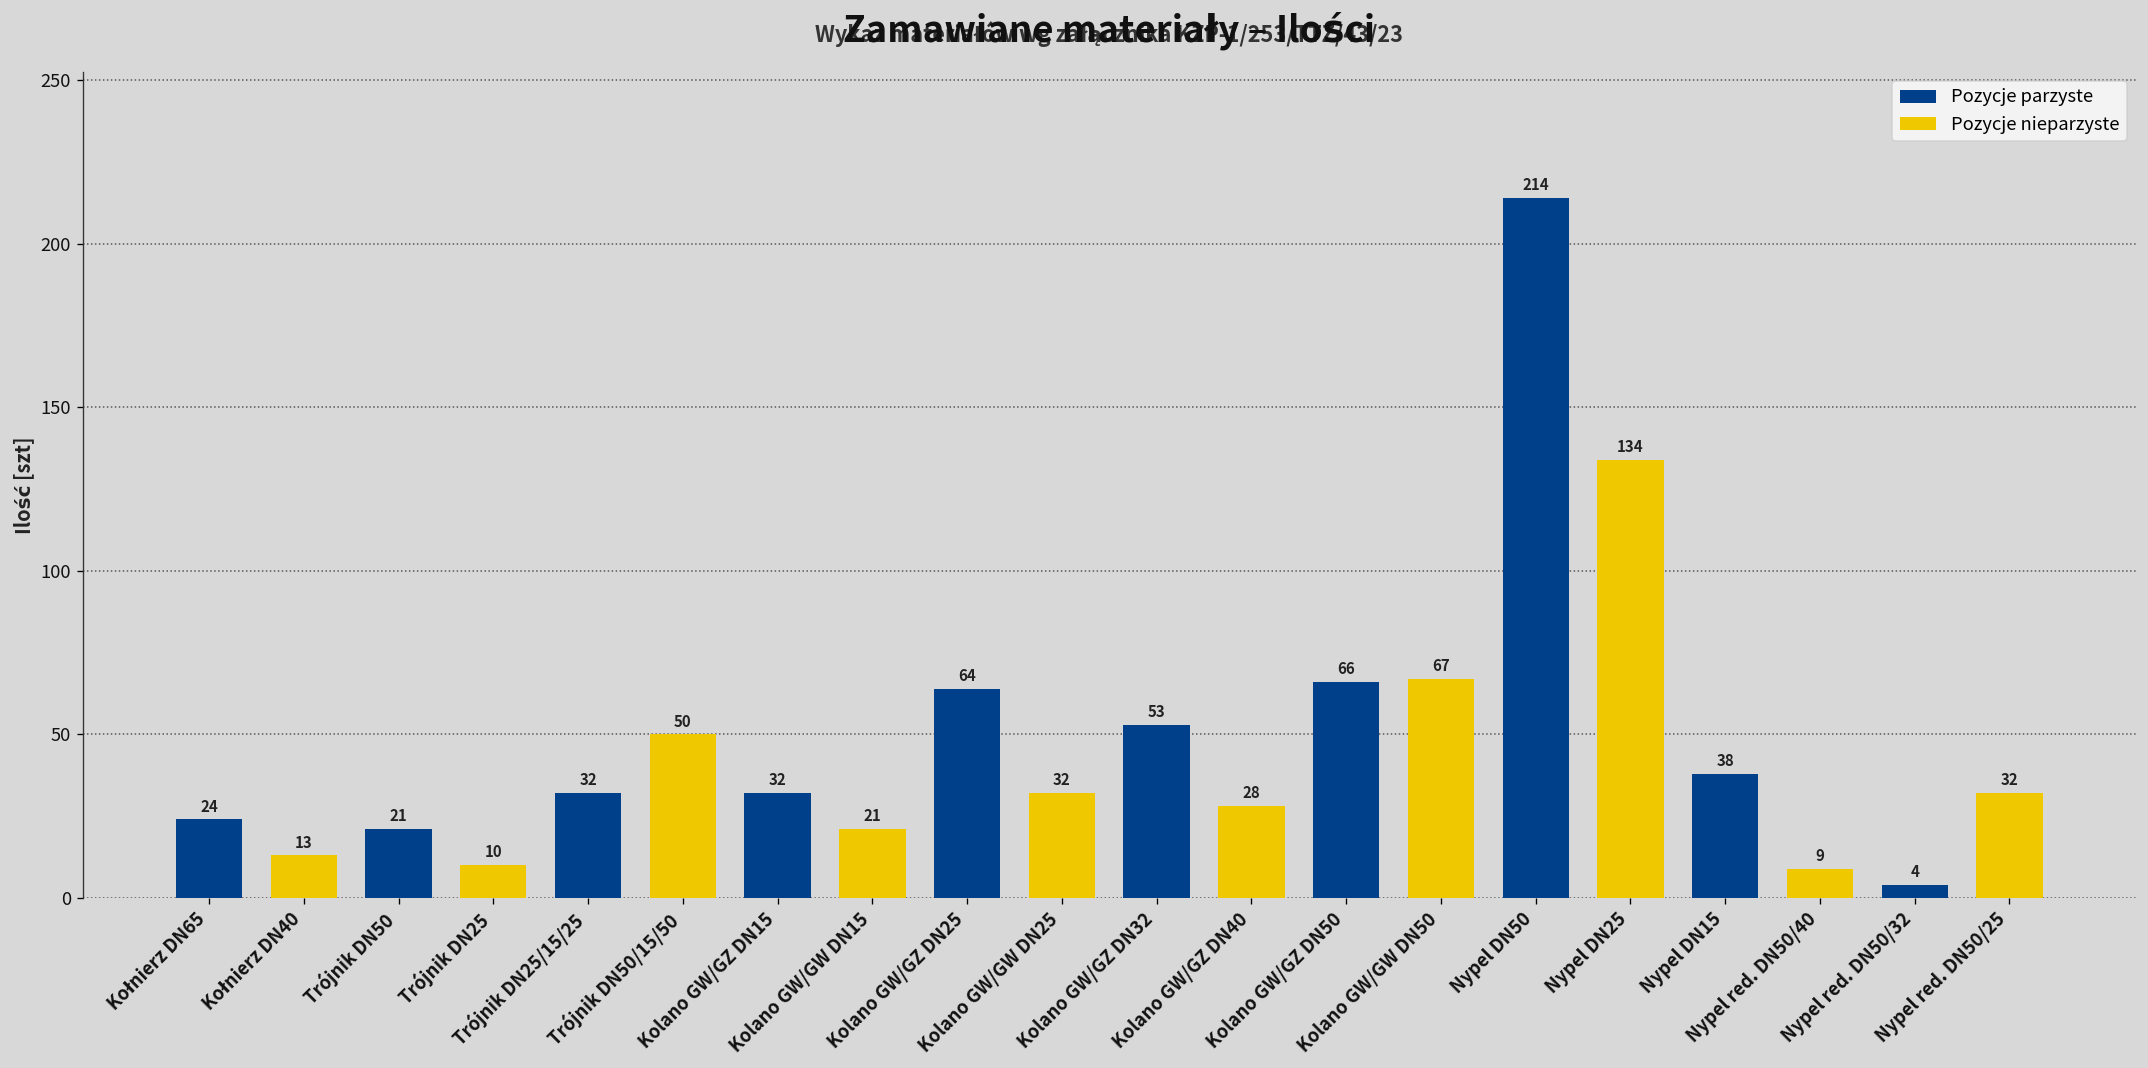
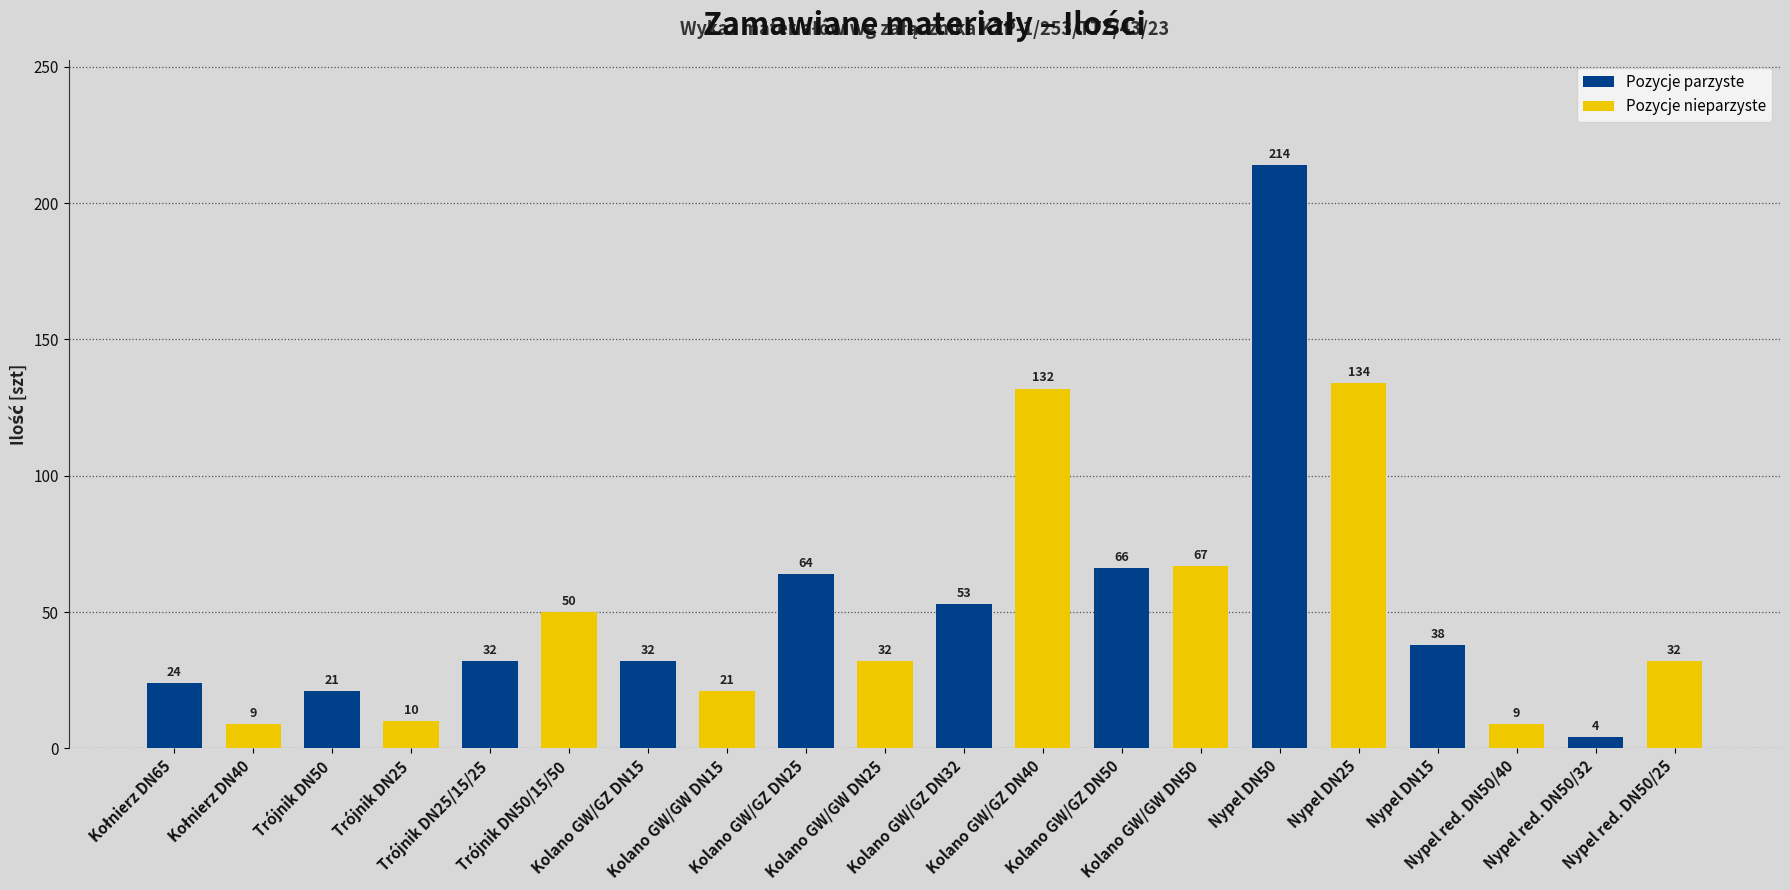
Kołnierz DN40: 13 -> 9
Kolano GW/GZ DN40: 28 -> 132
